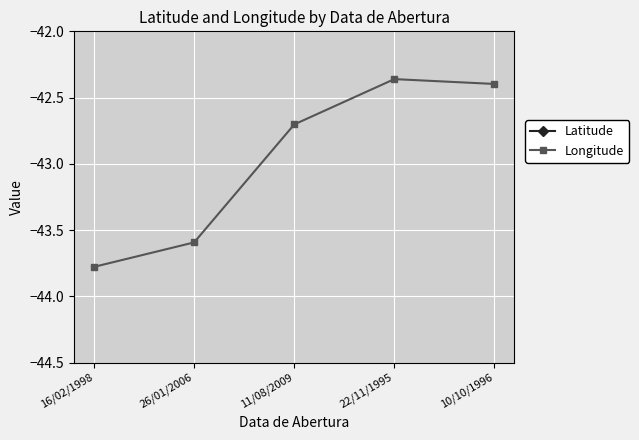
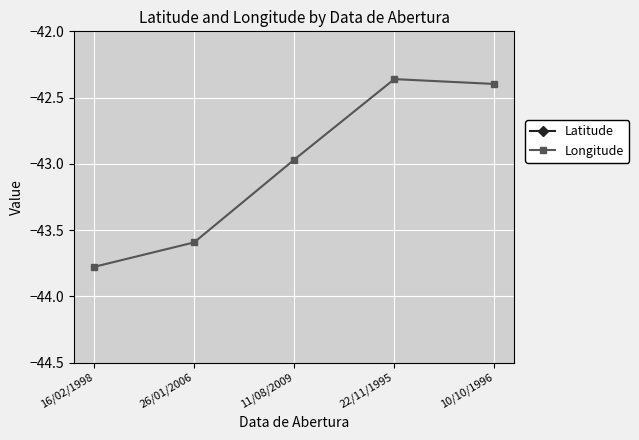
Longitude, 11/08/2009: -42.70 -> -42.97
